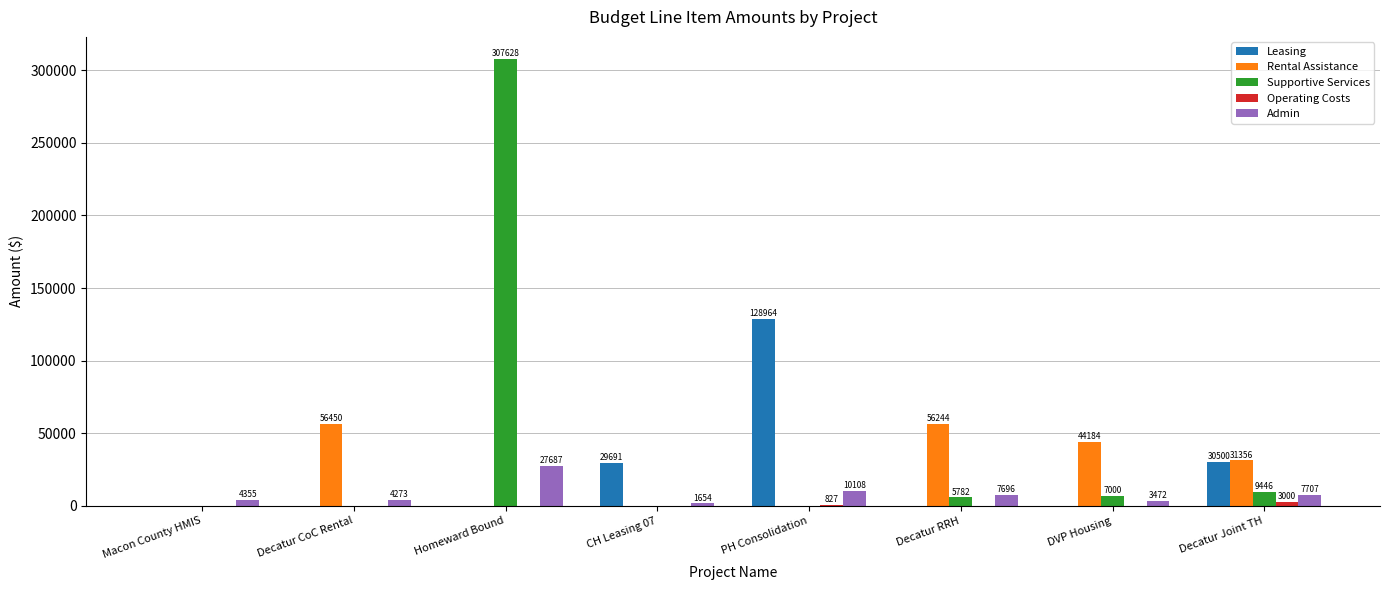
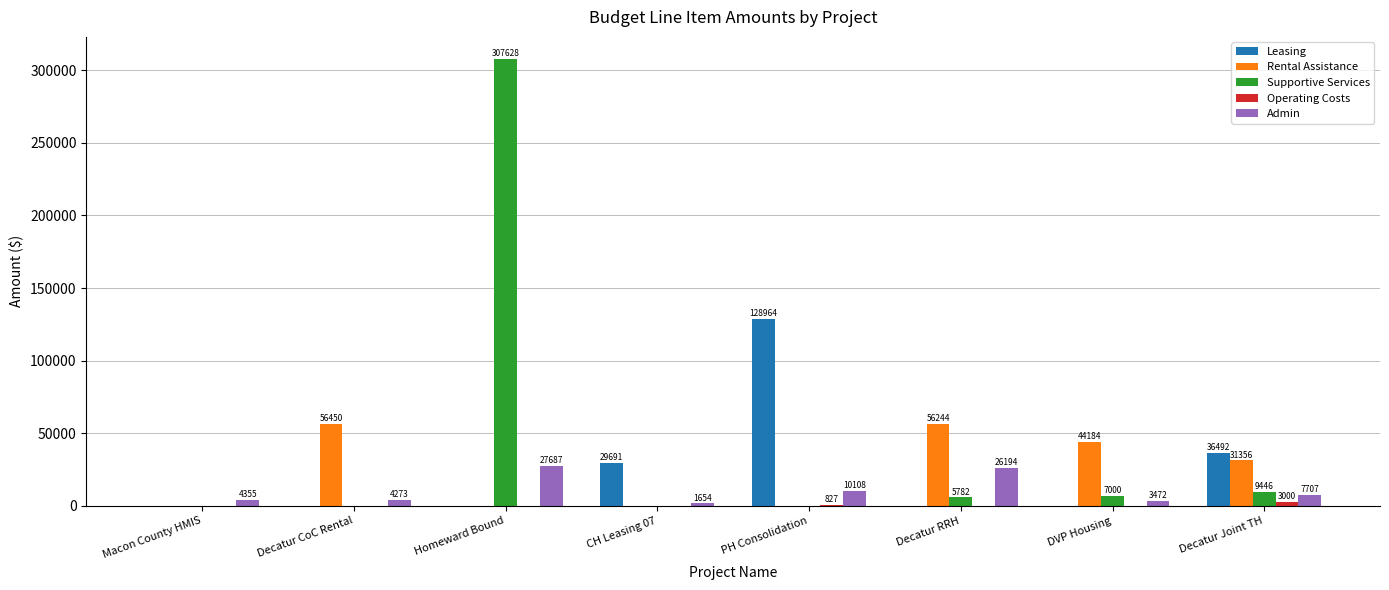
Admin, Decatur RRH: 7696 -> 26194
Leasing, Decatur Joint TH: 30500 -> 36492
